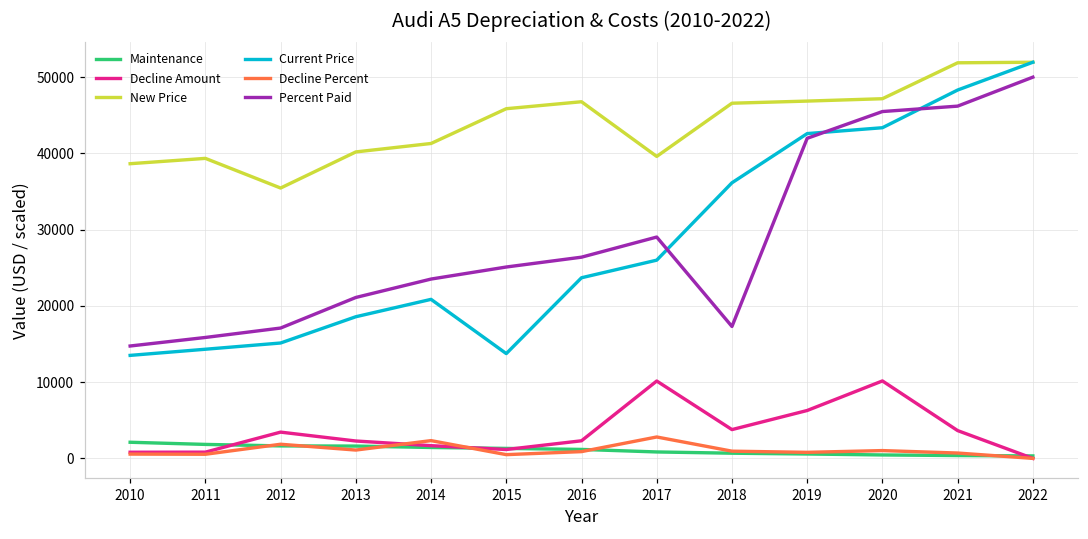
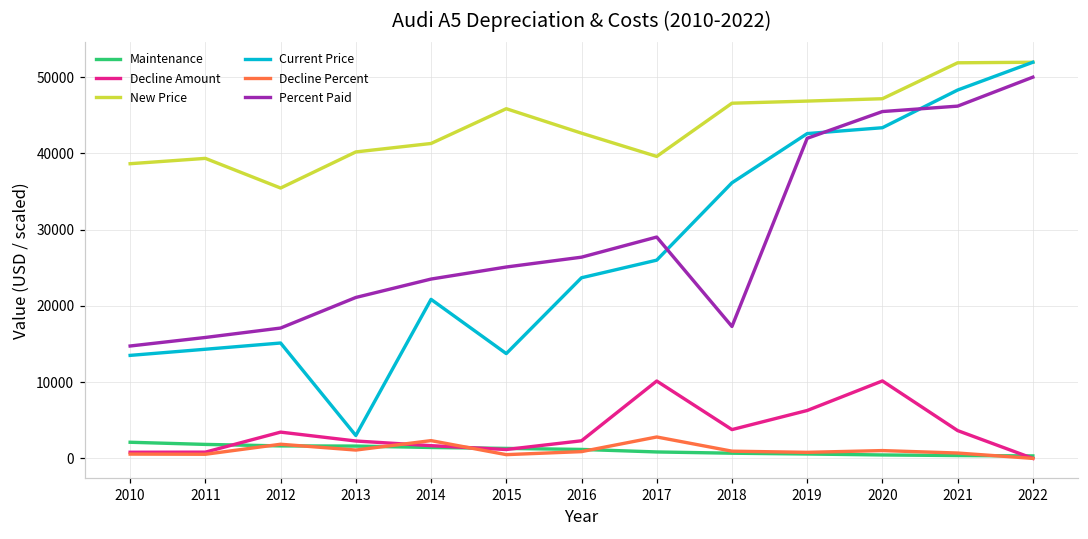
Current Price, 2013: 19000 -> 3000
New Price, 2016: 47000 -> 43000
